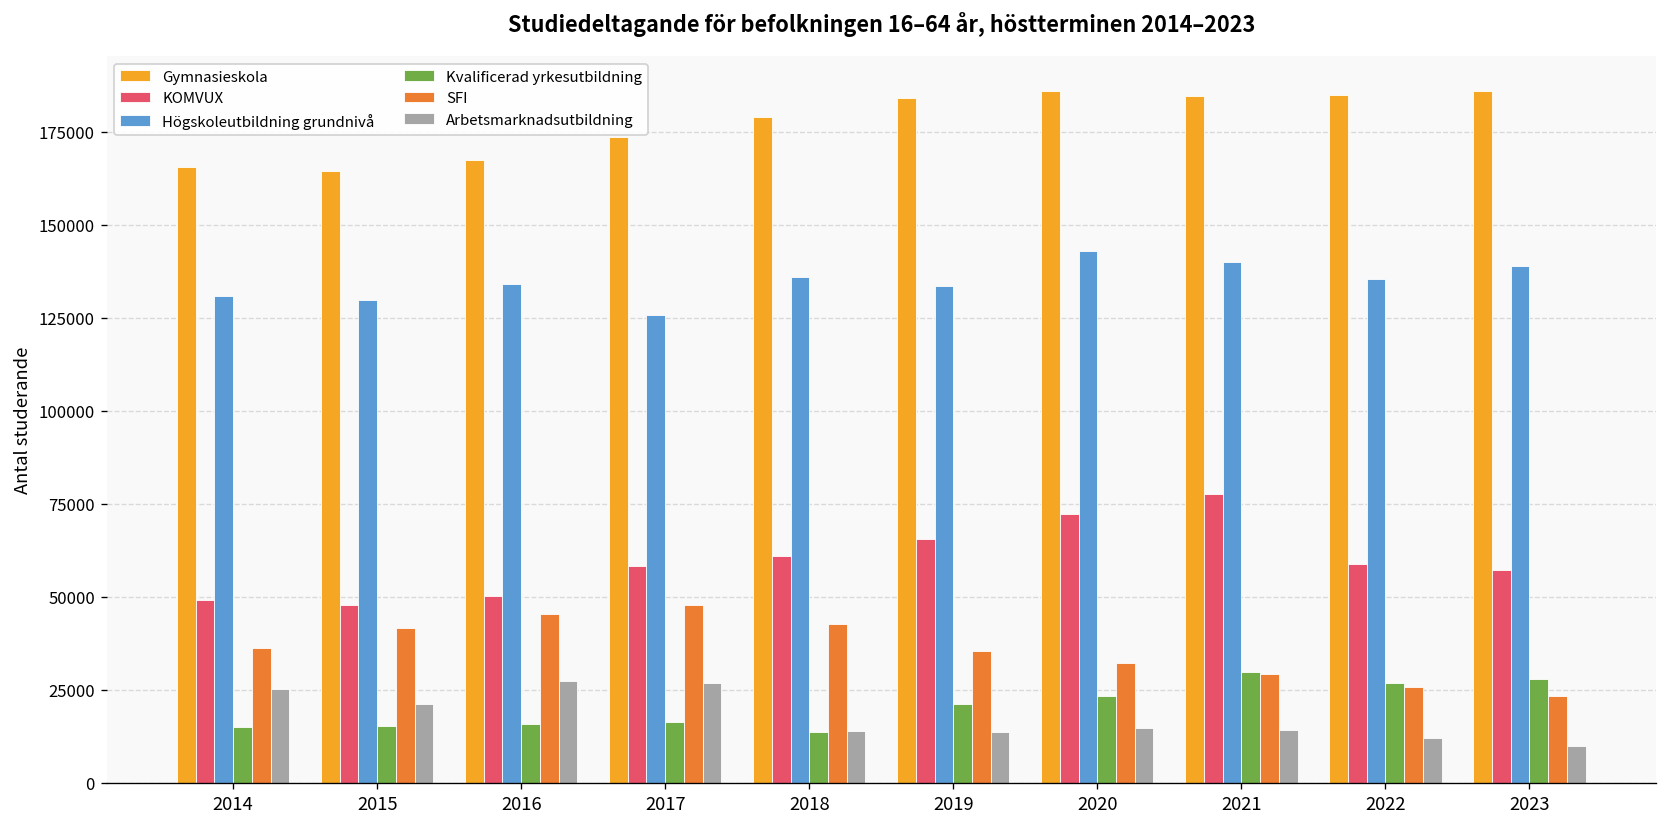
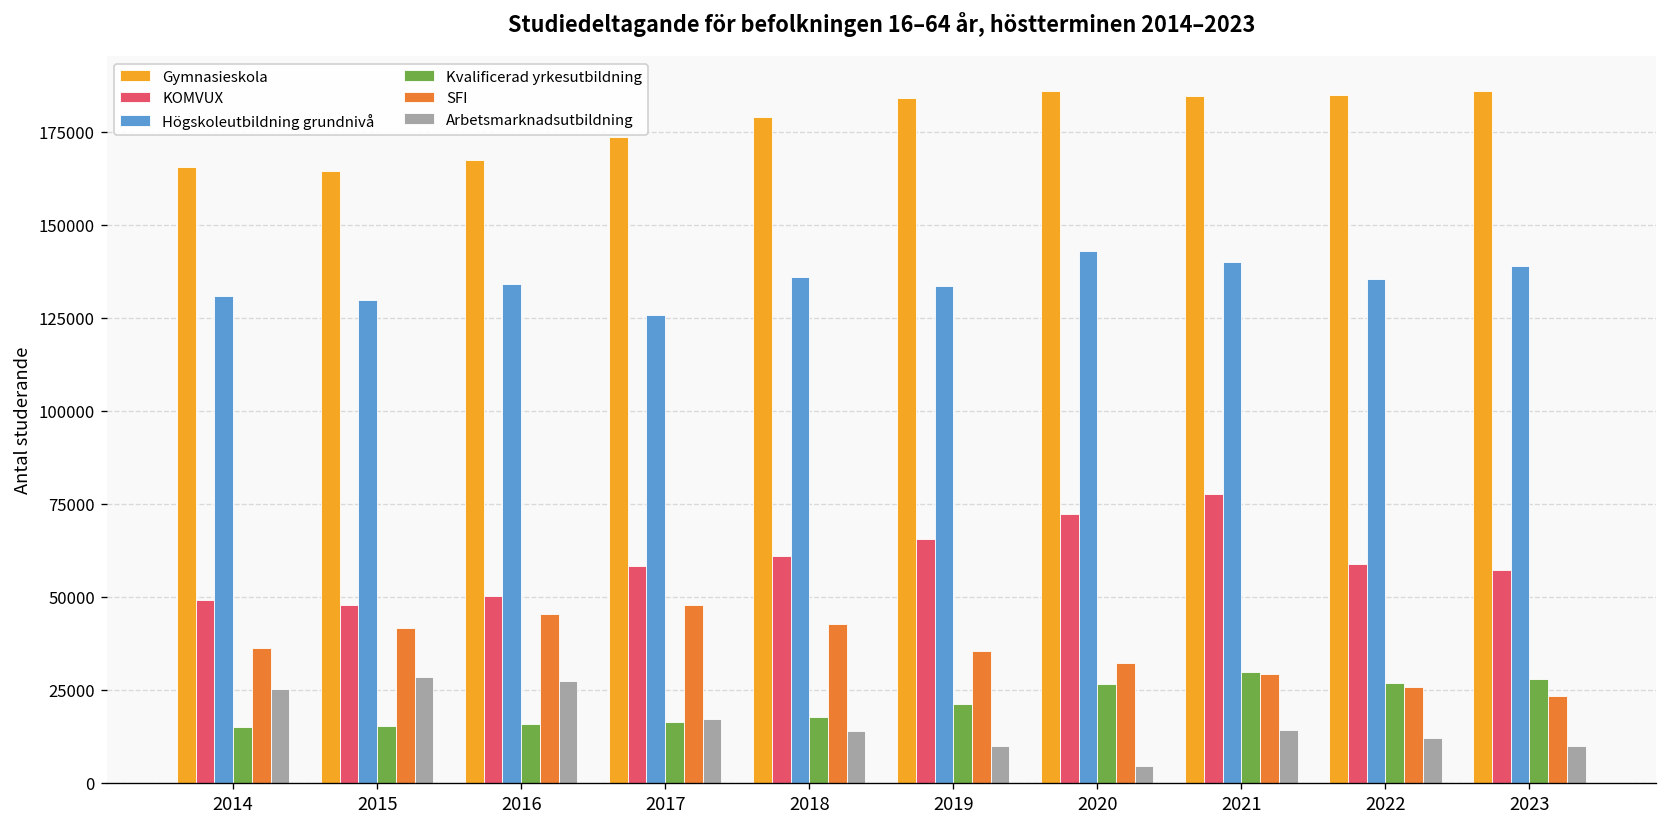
Arbetsmarknadsutbildning, 2015: 21000 -> 28000
Arbetsmarknadsutbildning, 2017: 27000 -> 17000
Kvalificerad yrkesutbildning, 2018: 14000 -> 18000
Arbetsmarknadsutbildning, 2019: 14000 -> 10000
Kvalificerad yrkesutbildning, 2020: 23000 -> 27000
Arbetsmarknadsutbildning, 2020: 15000 -> 5000
